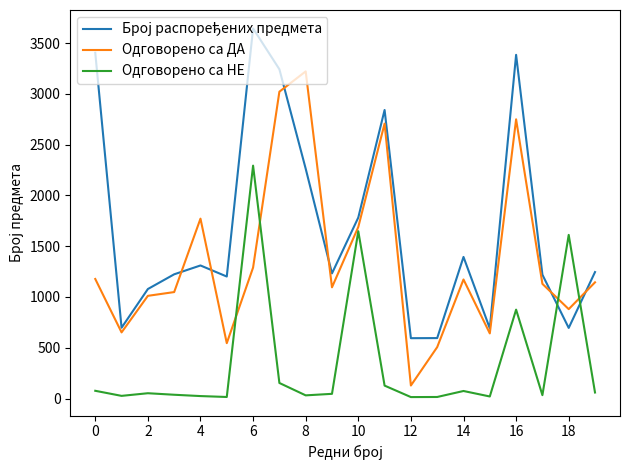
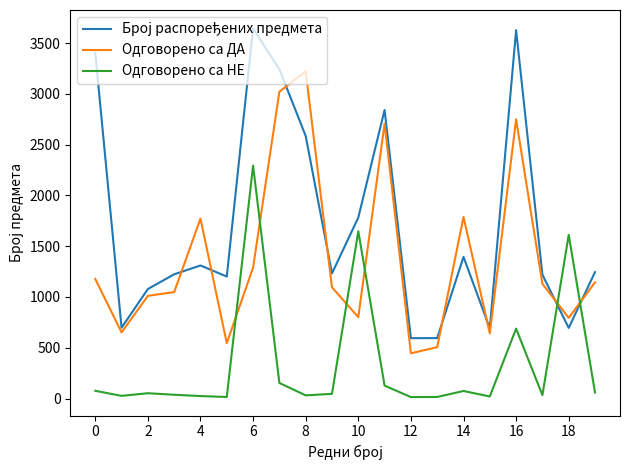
Број распоређених предмета, 8: 2260 -> 2590
Одговорено са ДА, 10: 1690 -> 800
Одговорено са ДА, 12: 130 -> 450
Одговорено са ДА, 14: 1170 -> 1790
Број распоређених предмета, 16: 3380 -> 3630
Одговорено са НЕ, 16: 880 -> 690
Одговорено са ДА, 18: 880 -> 790
